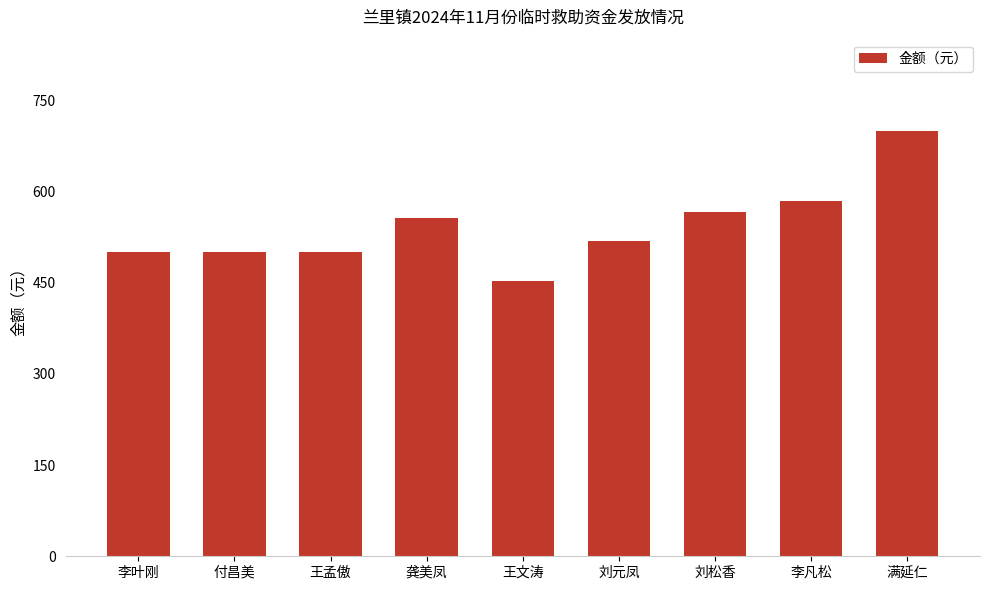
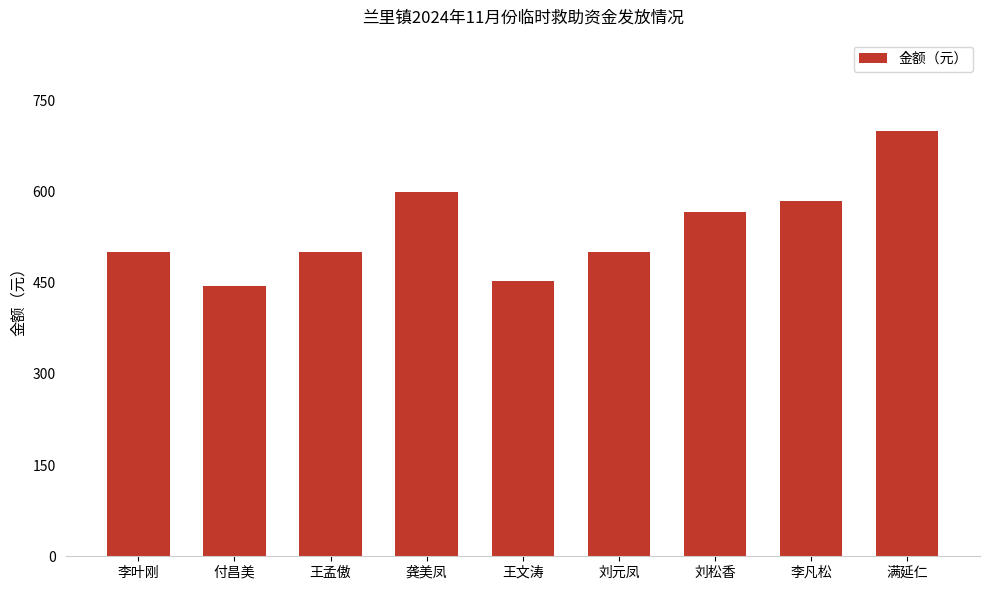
付昌美: 500 -> 450
龚美凤: 560 -> 600
刘元凤: 520 -> 500
